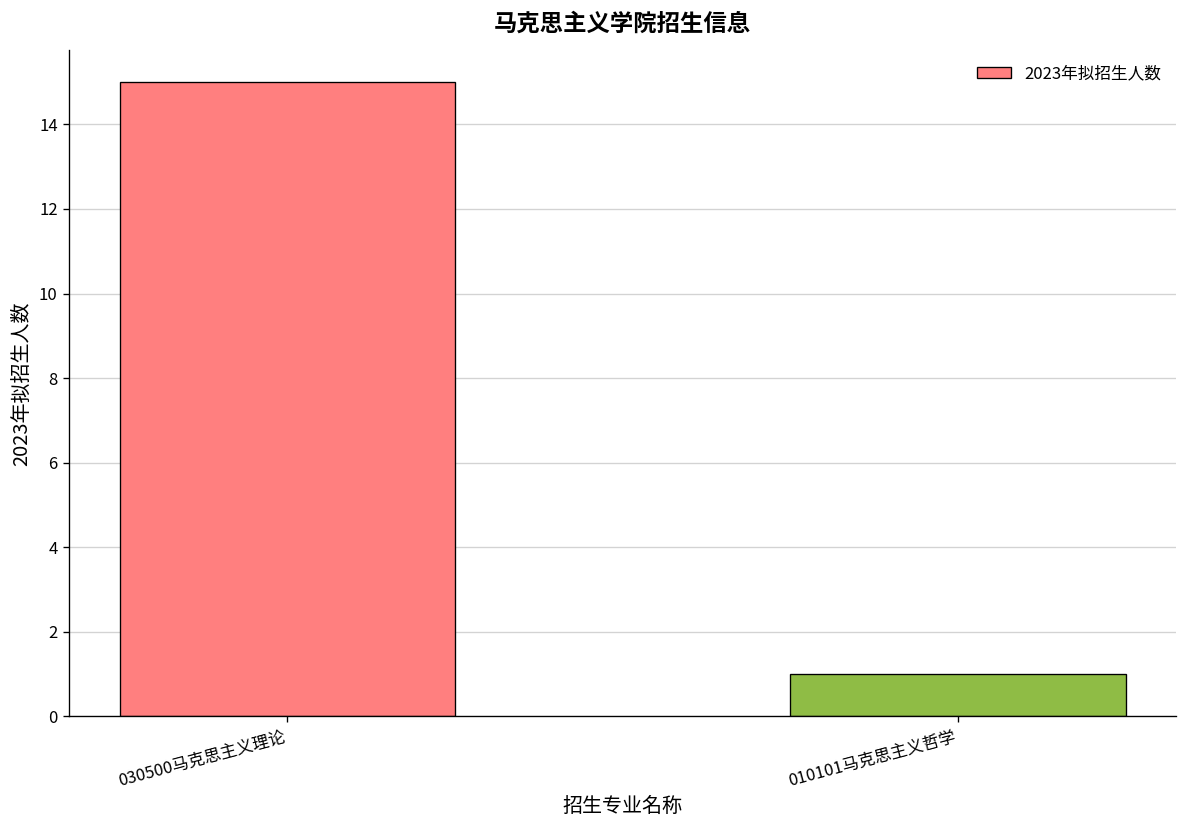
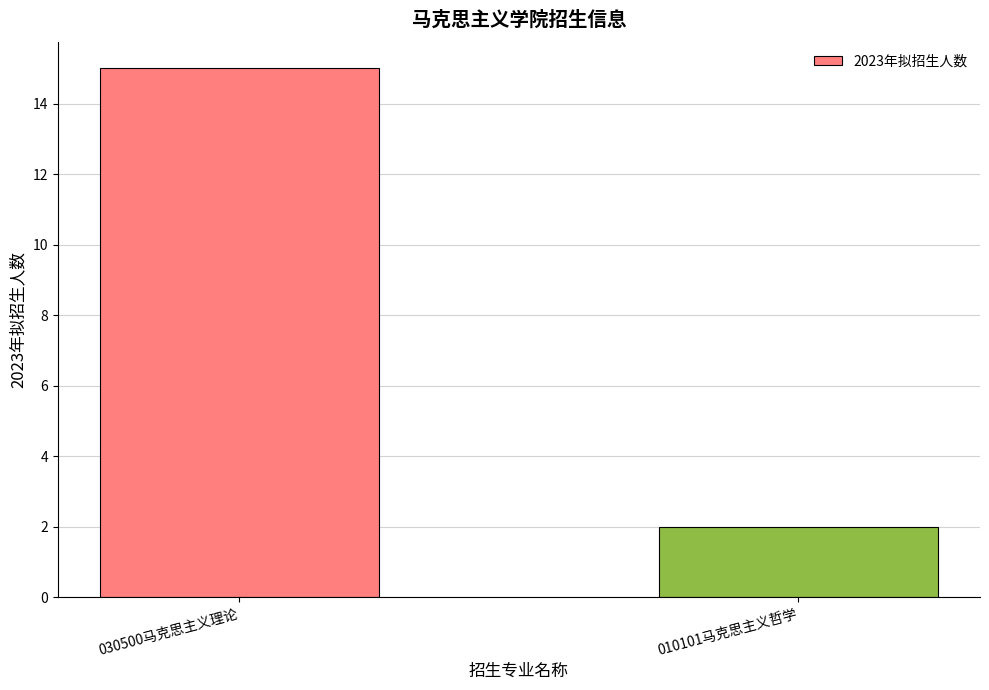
010101马克思主义哲学: 1 -> 2
